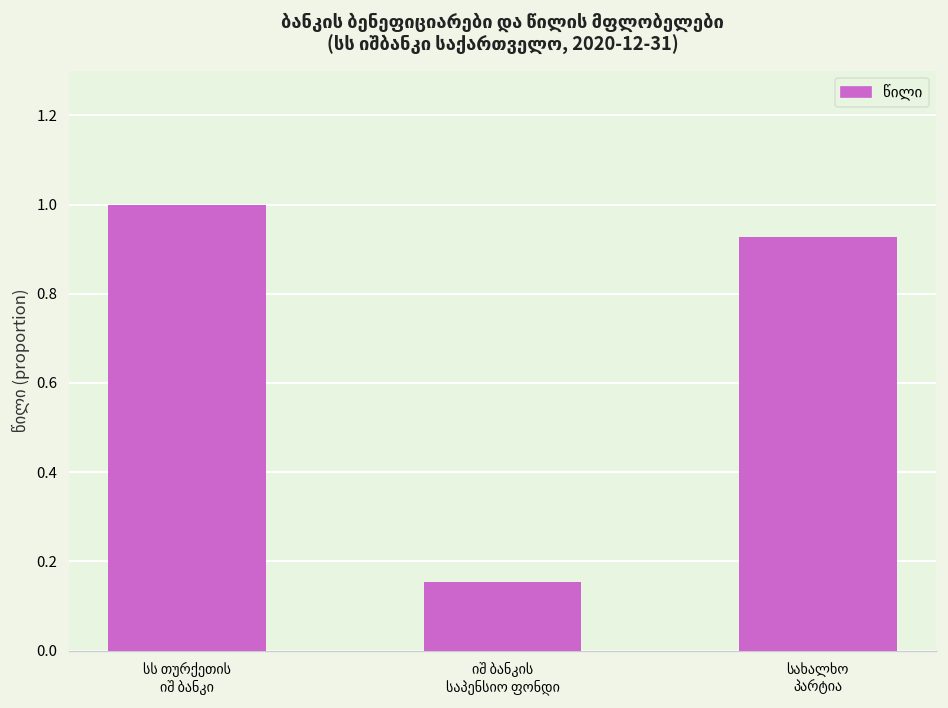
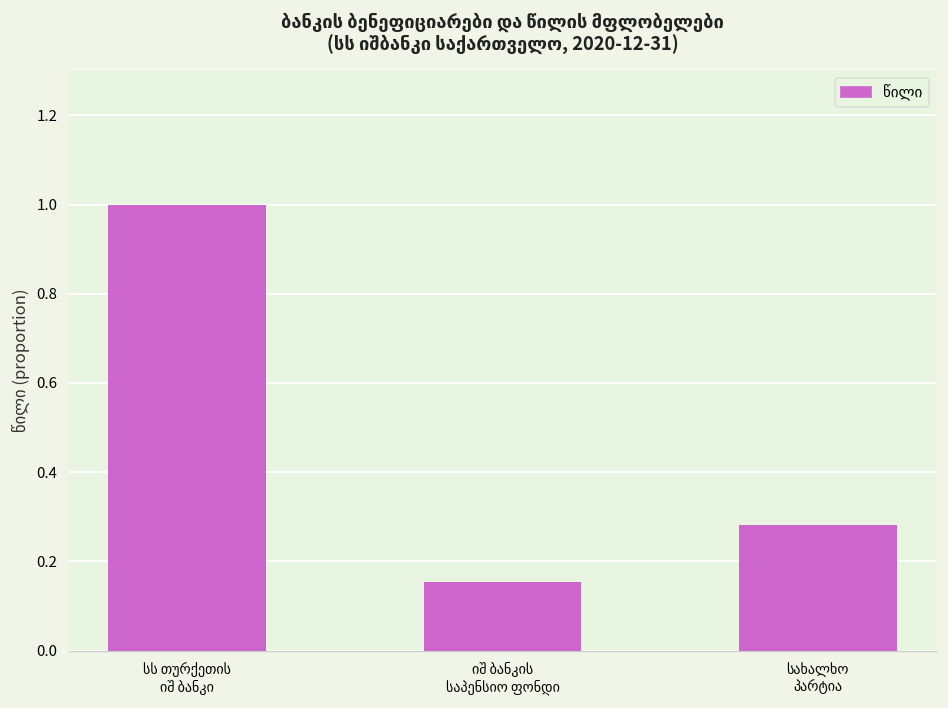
სახალხო პარტია: 0.93 -> 0.28
